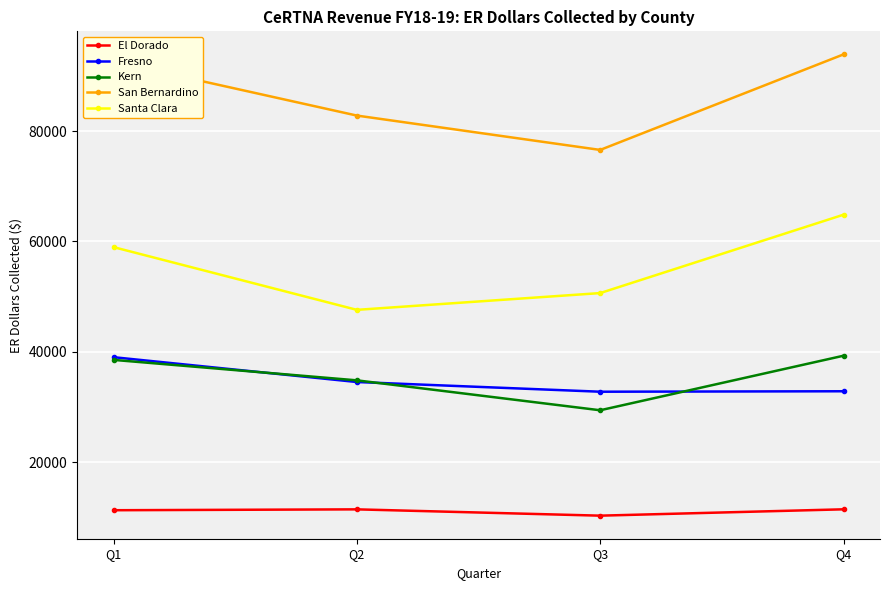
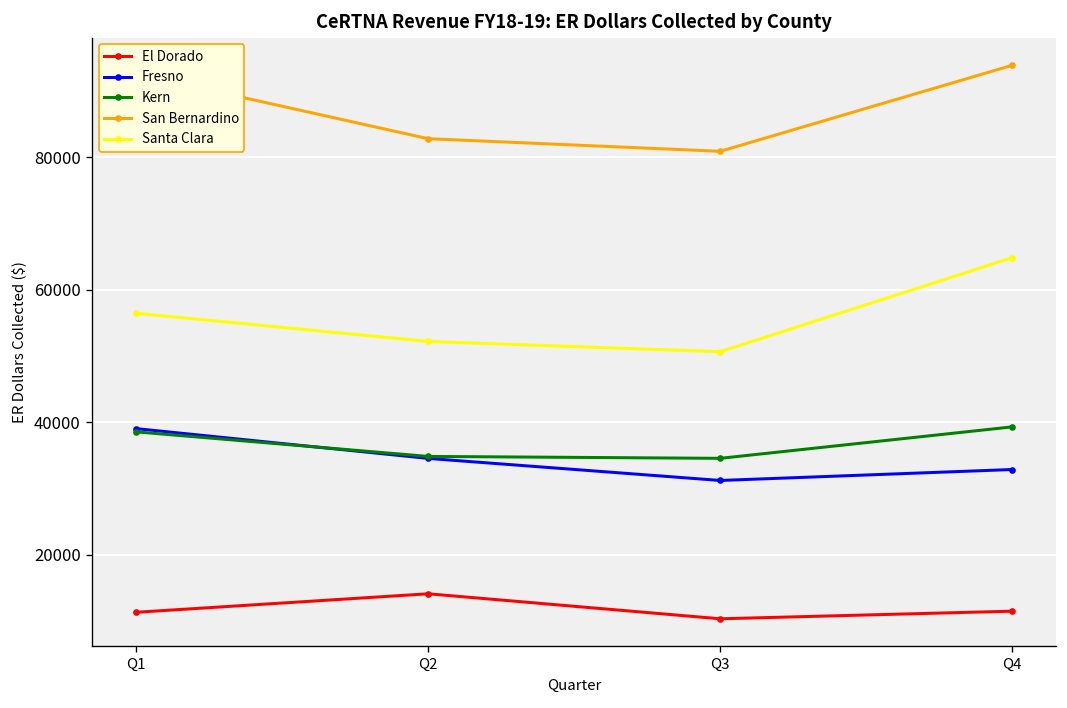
Santa Clara, Q1: 59000 -> 56000
El Dorado, Q2: 11000 -> 14000
Santa Clara, Q2: 48000 -> 52000
Fresno, Q3: 33000 -> 31000
Kern, Q3: 29000 -> 35000
San Bernardino, Q3: 77000 -> 81000
